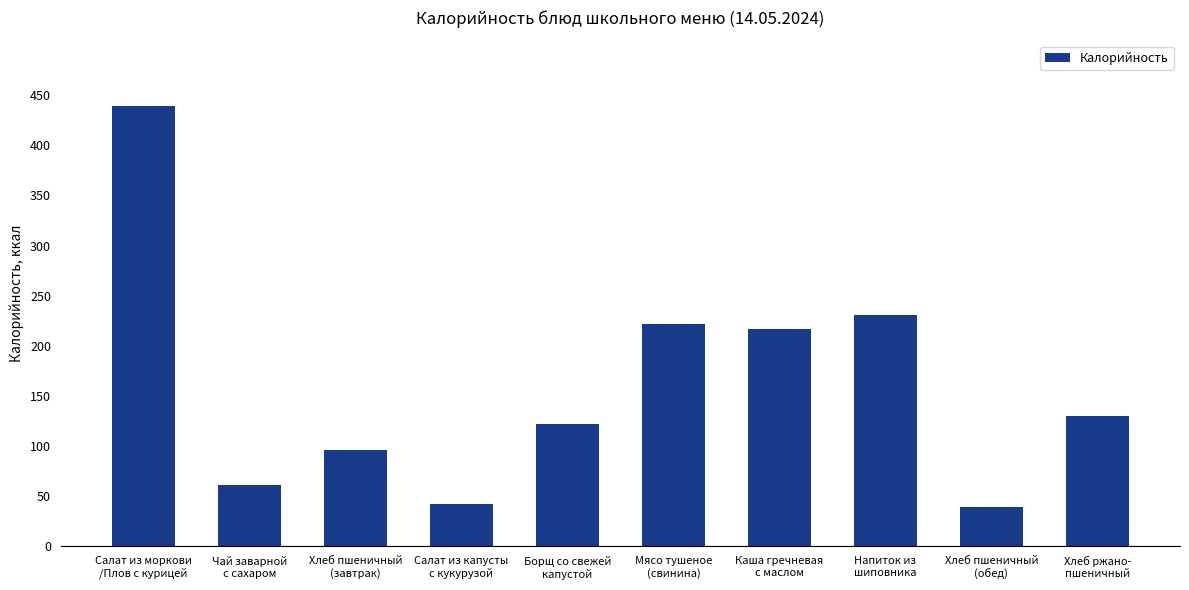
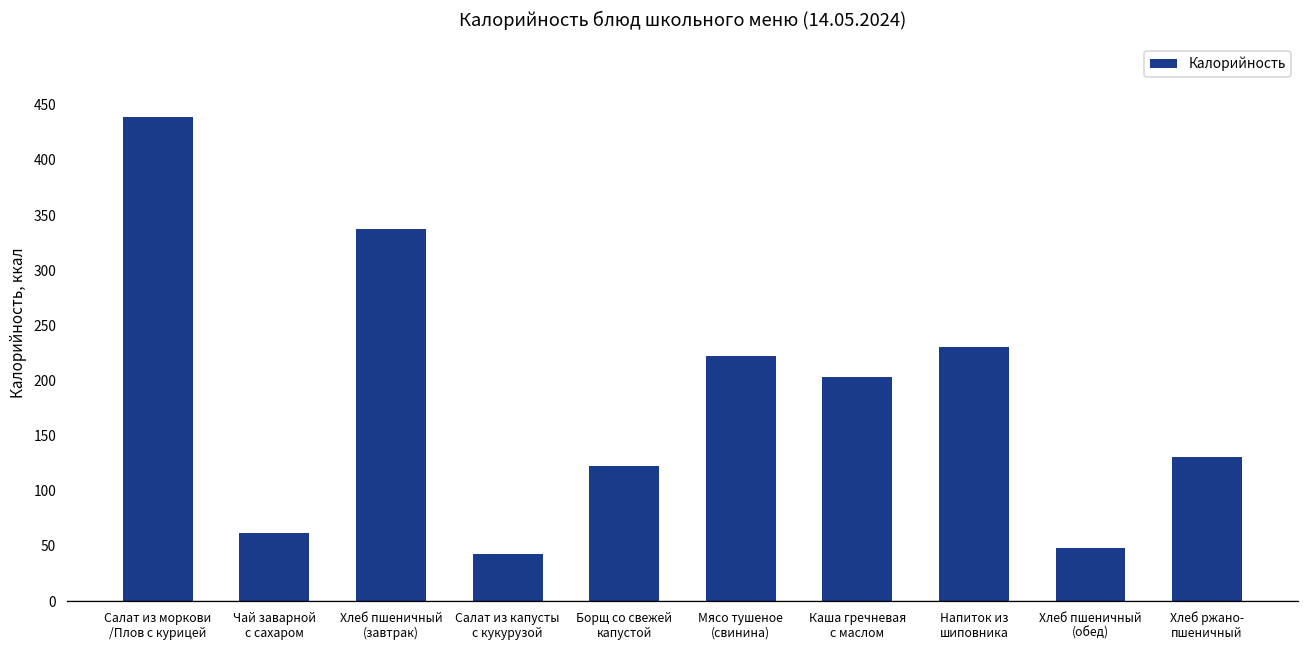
Хлеб пшеничный (завтрак): 96 -> 337
Каша гречневая с маслом: 217 -> 203
Хлеб пшеничный (обед): 40 -> 48
